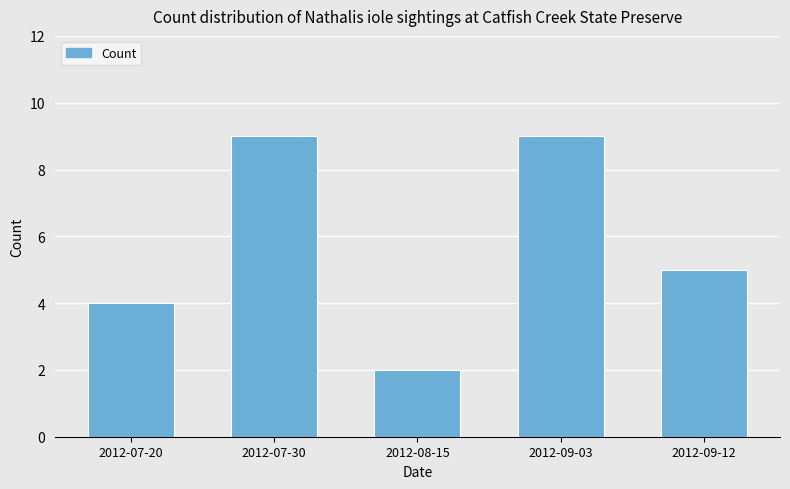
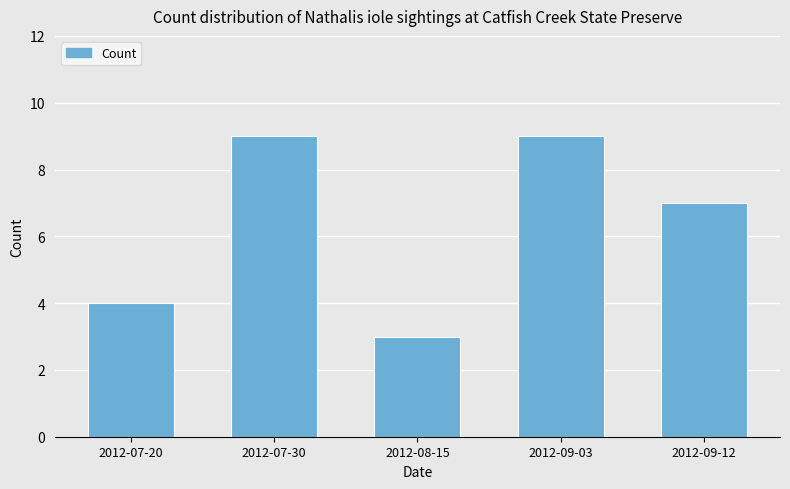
2012-08-15: 2 -> 3
2012-09-12: 5 -> 7
